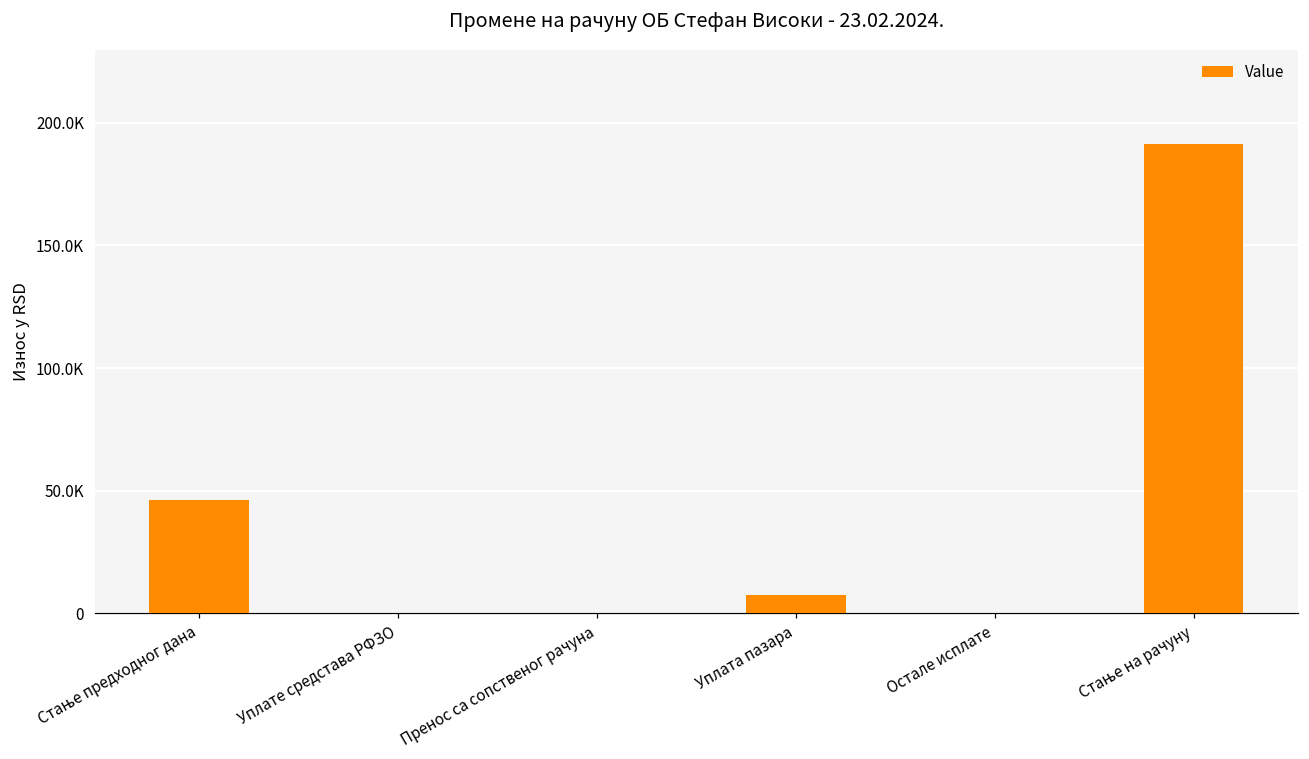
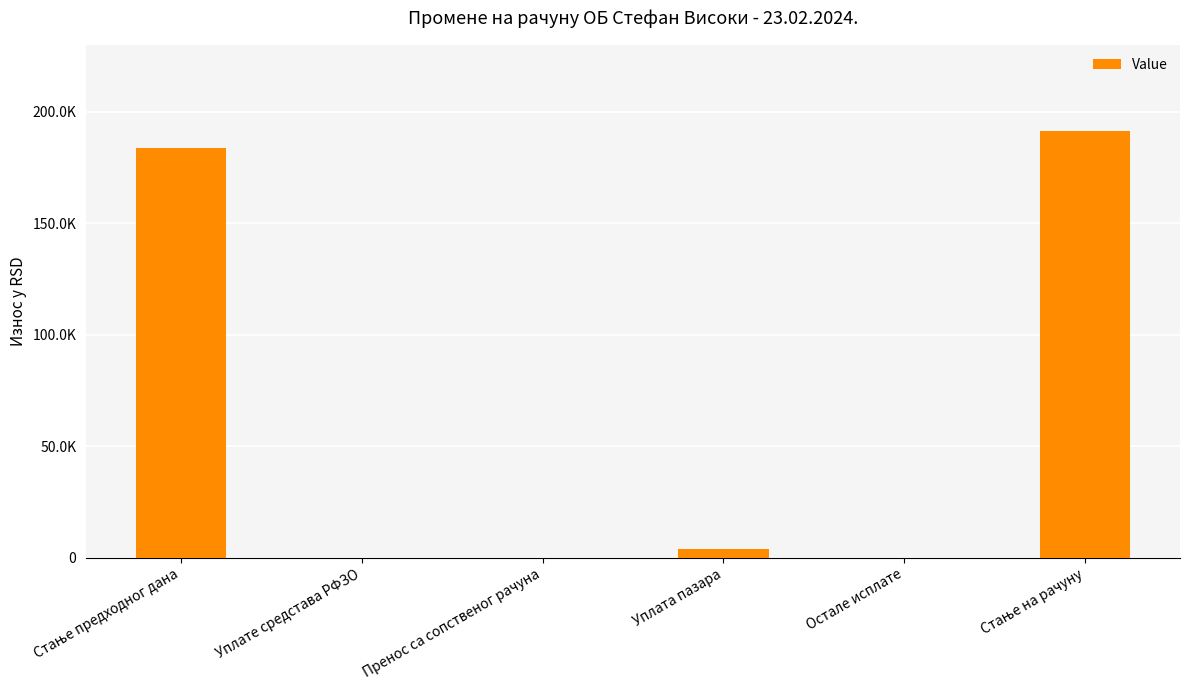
Стање предходног дана: 46000 -> 184000
Уплата пазара: 8000 -> 4000
